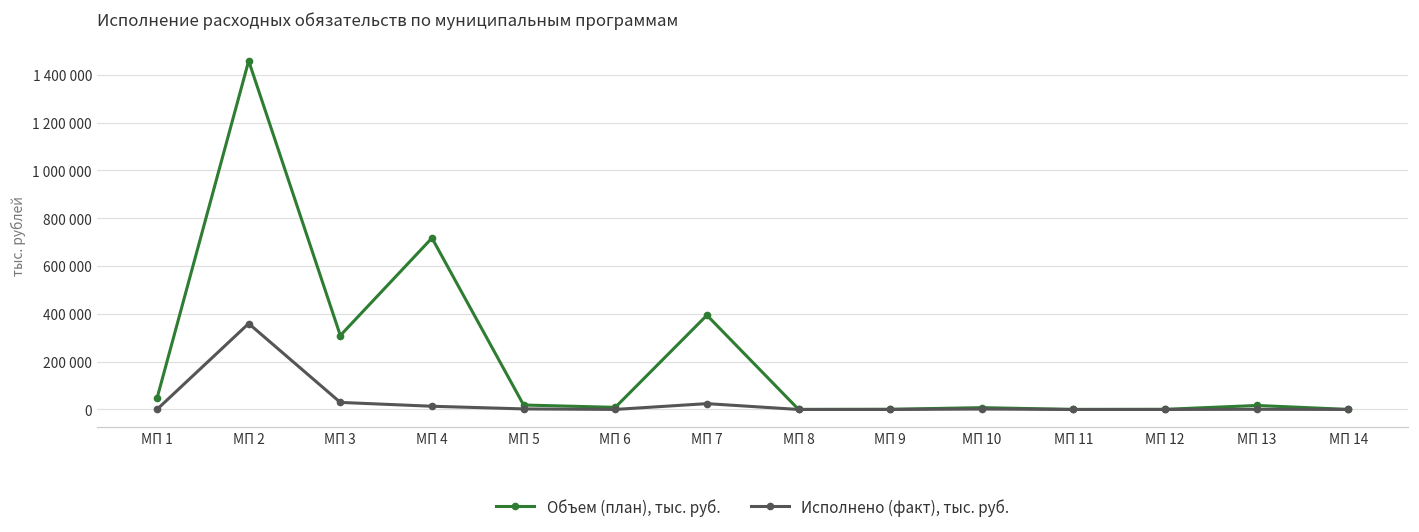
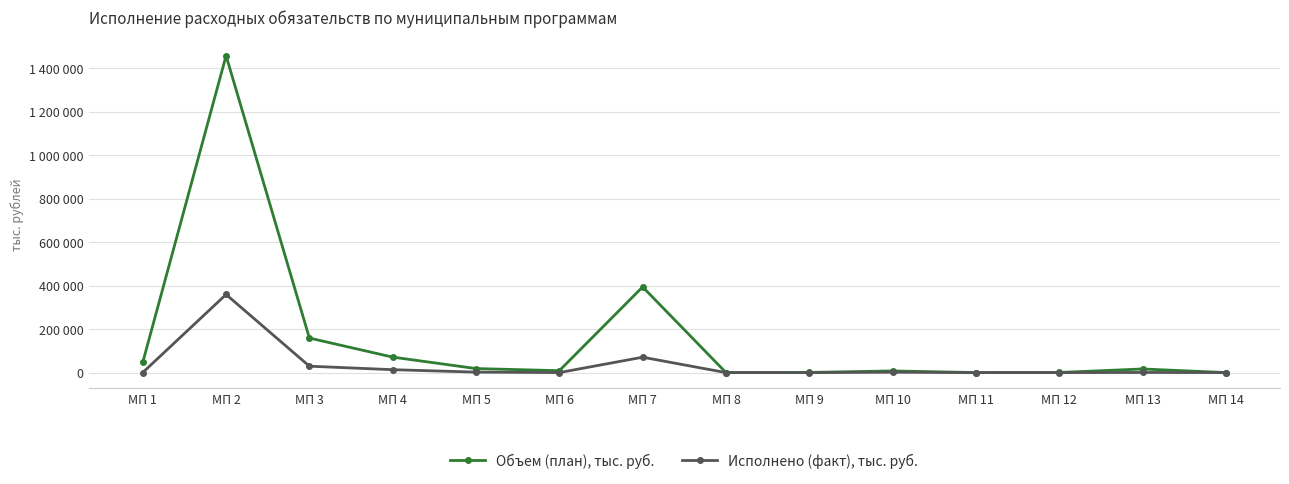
Объем (план), тыс. руб., МП 3: 310000 -> 160000
Объем (план), тыс. руб., МП 4: 720000 -> 70000
Исполнено (факт), тыс. руб., МП 7: 20000 -> 70000
